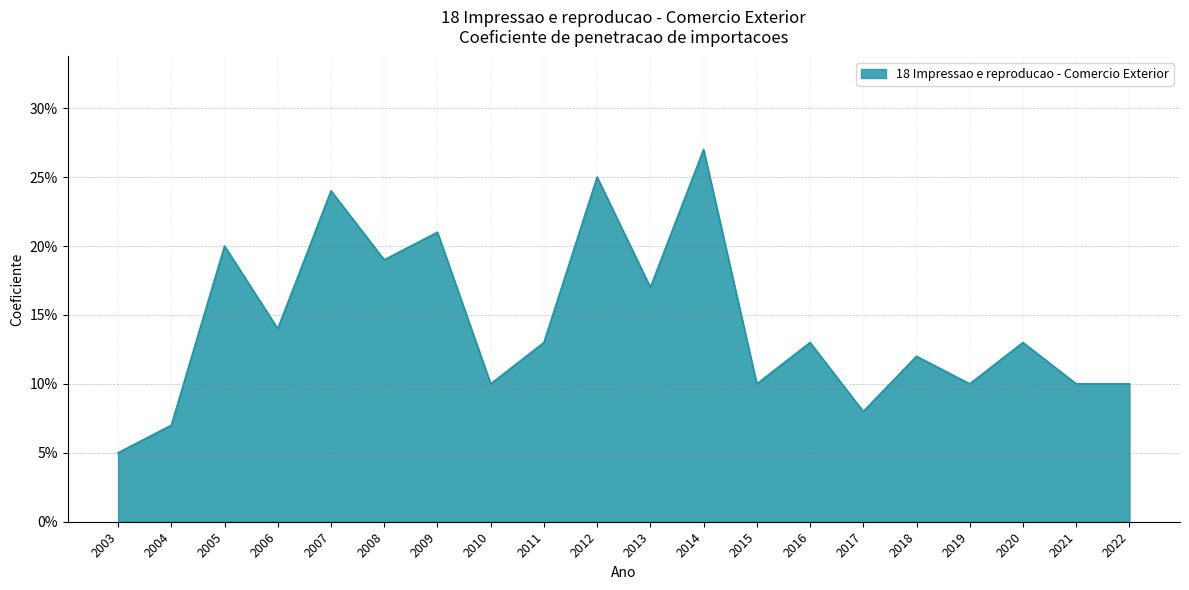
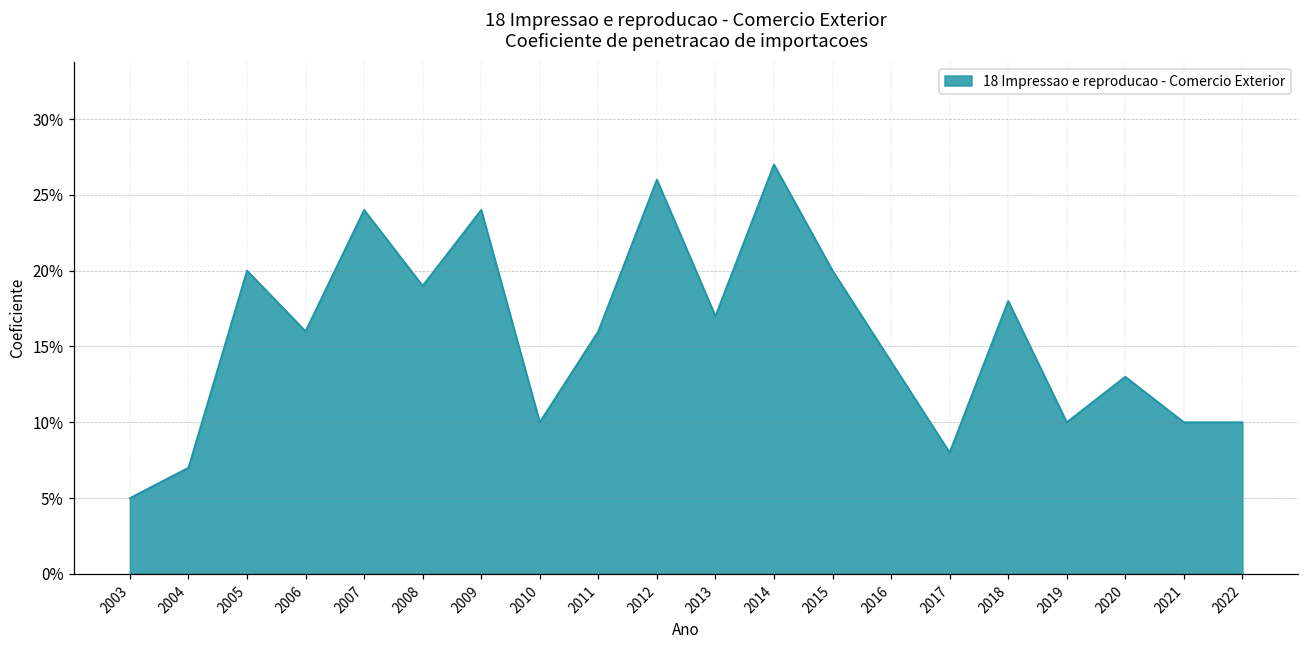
2006: 14.0% -> 16.0%
2009: 21.0% -> 24.0%
2011: 13.0% -> 16.0%
2012: 25.0% -> 26.0%
2015: 10.0% -> 20.0%
2016: 13.0% -> 14.0%
2018: 12.0% -> 18.0%
